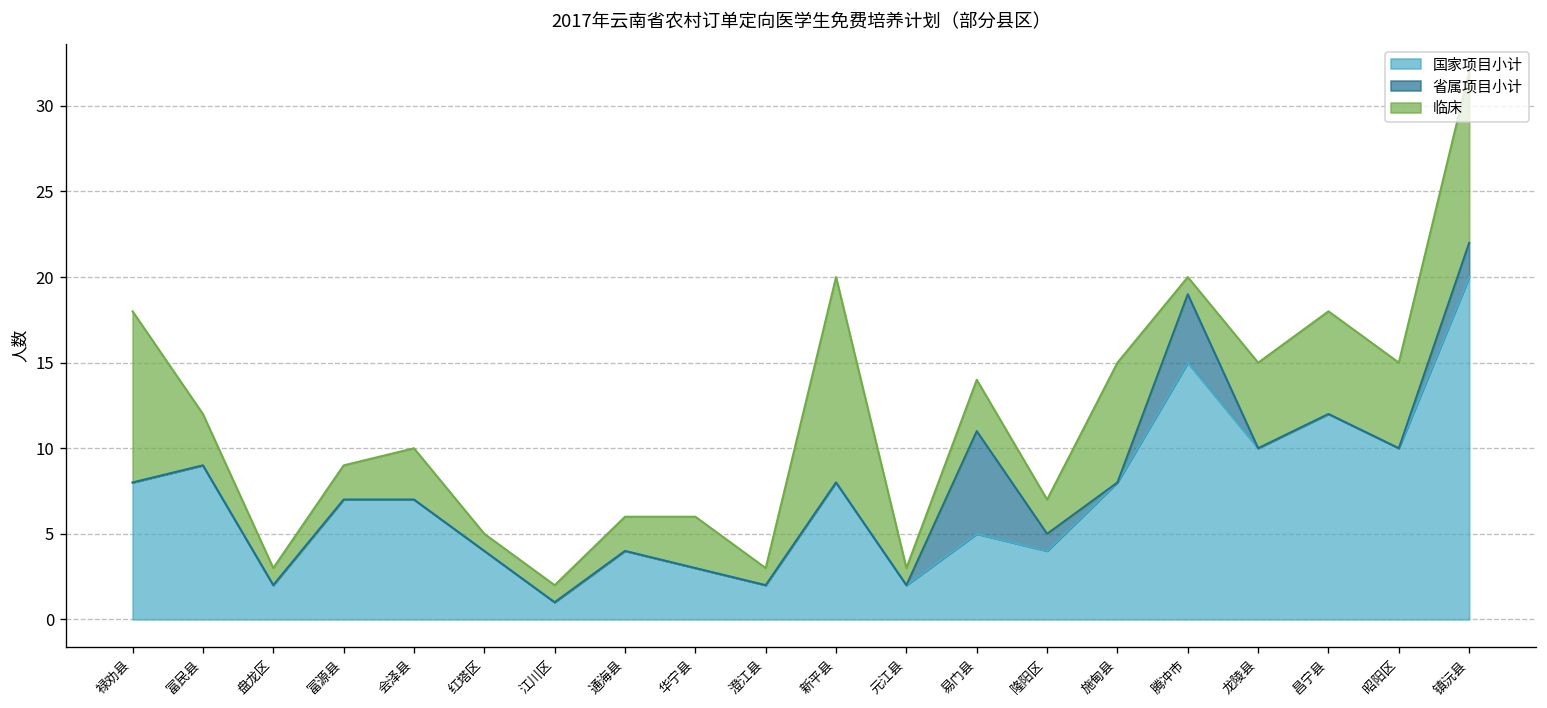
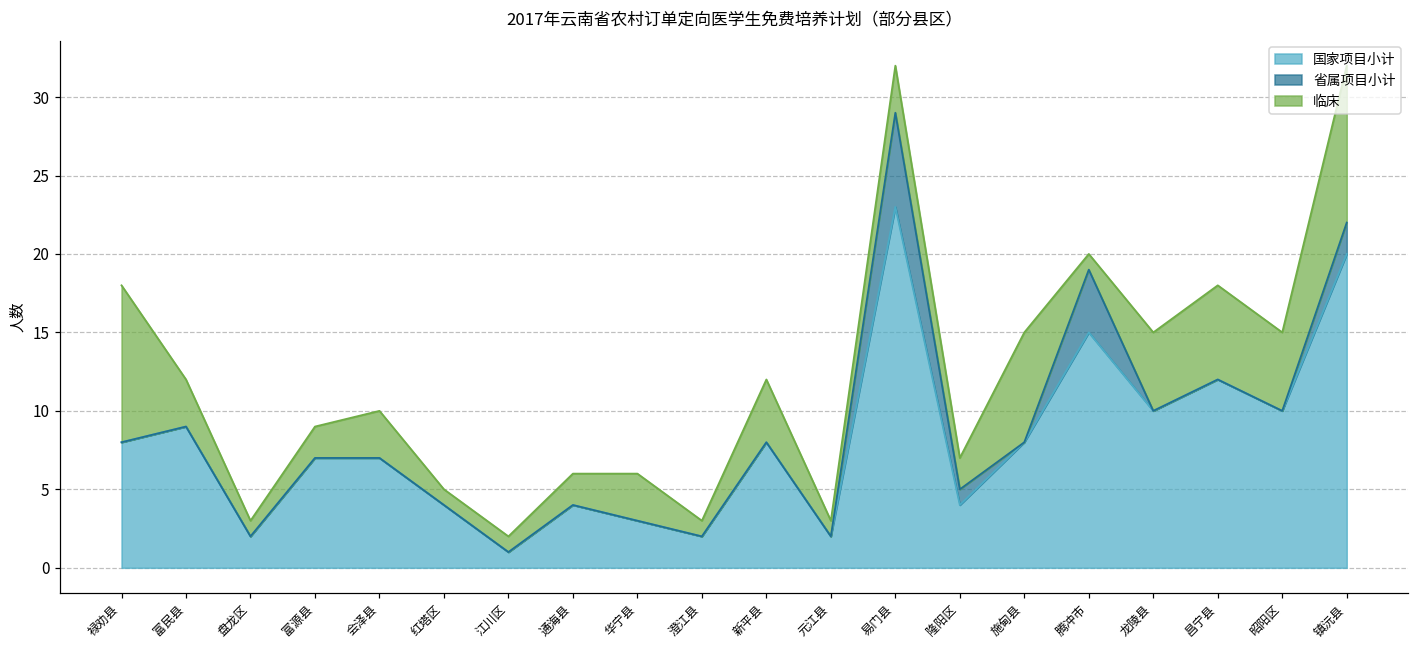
临床, 新平县: 12 -> 4
国家项目小计, 易门县: 5 -> 23
